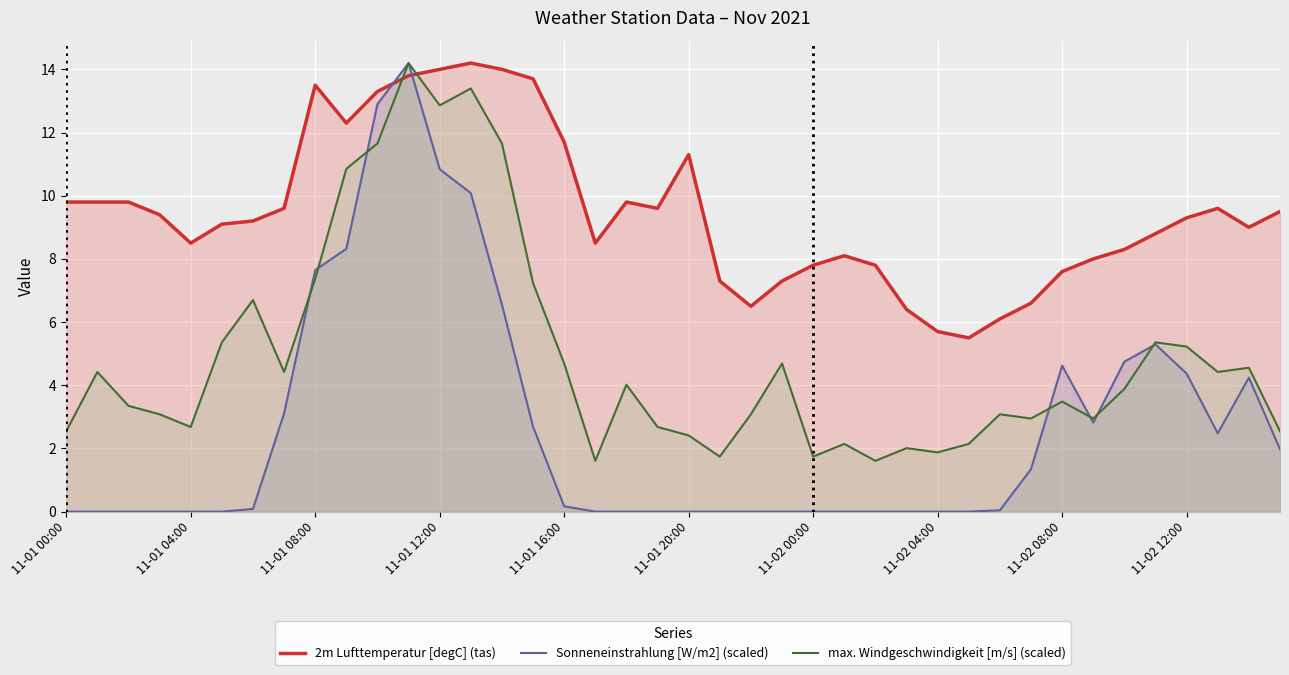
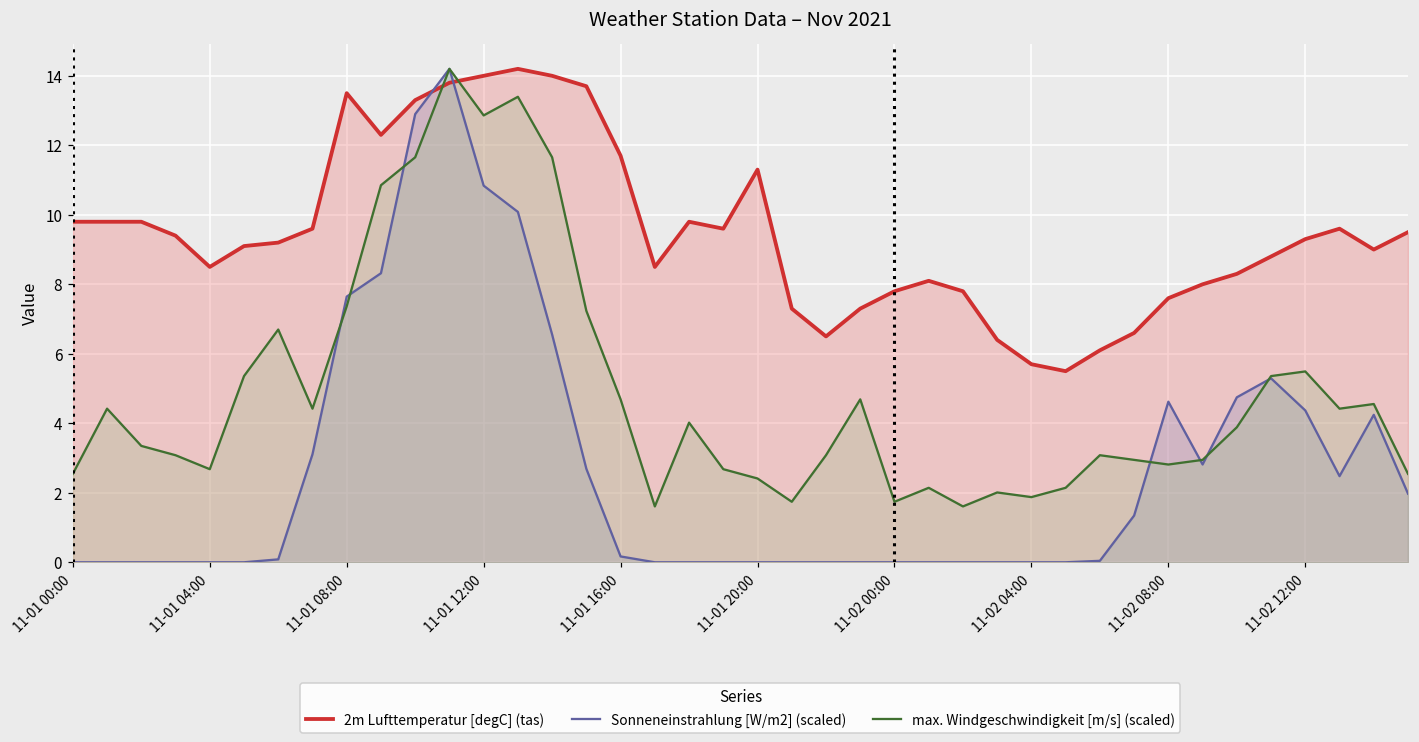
max. Windgeschwindigkeit [m/s] (scaled), 11-02 08:00: 3.5 -> 2.8
max. Windgeschwindigkeit [m/s] (scaled), 11-02 12:00: 5.2 -> 5.5
